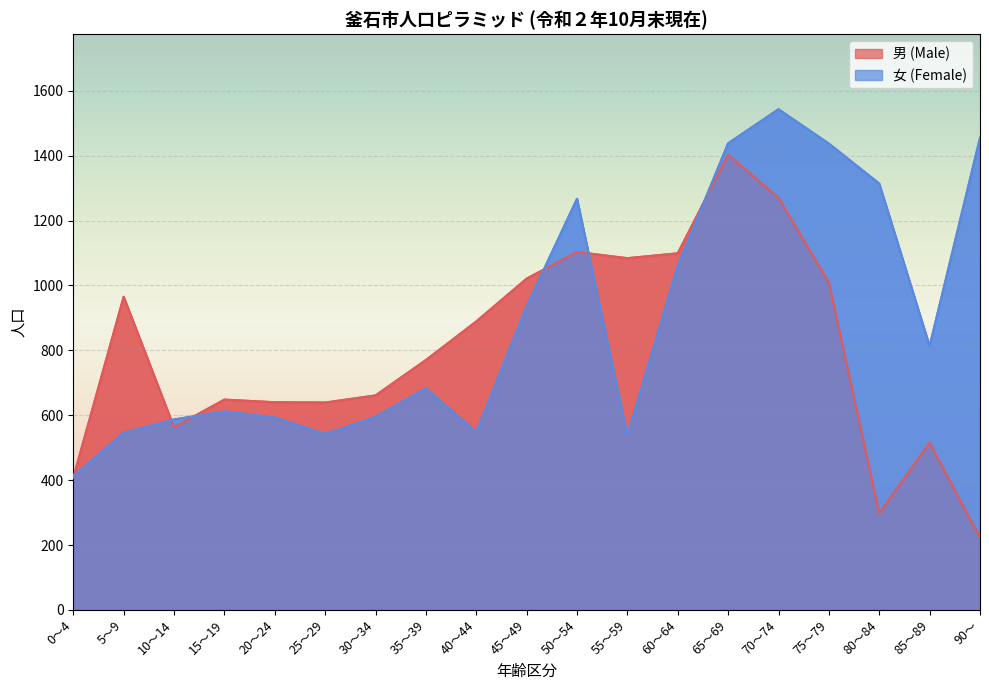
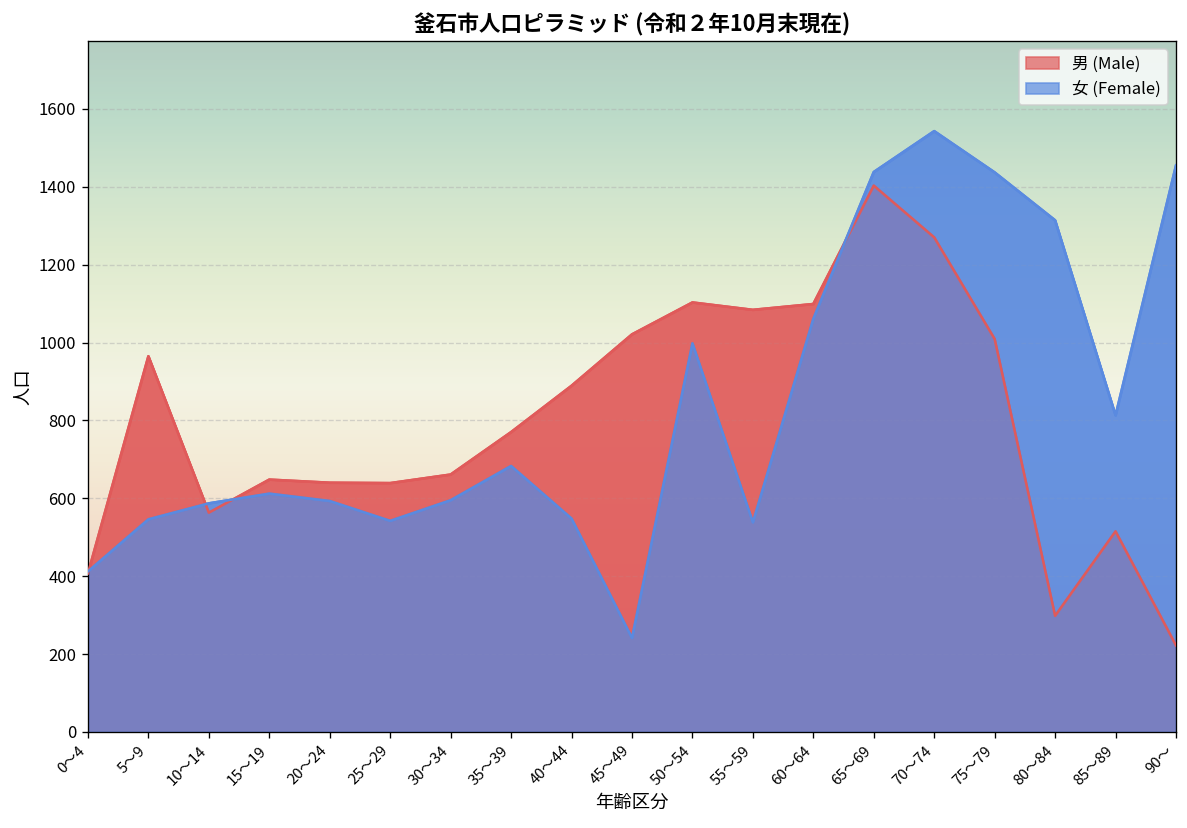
女 (Female), 45～49: 940 -> 240
女 (Female), 50～54: 1270 -> 1000
